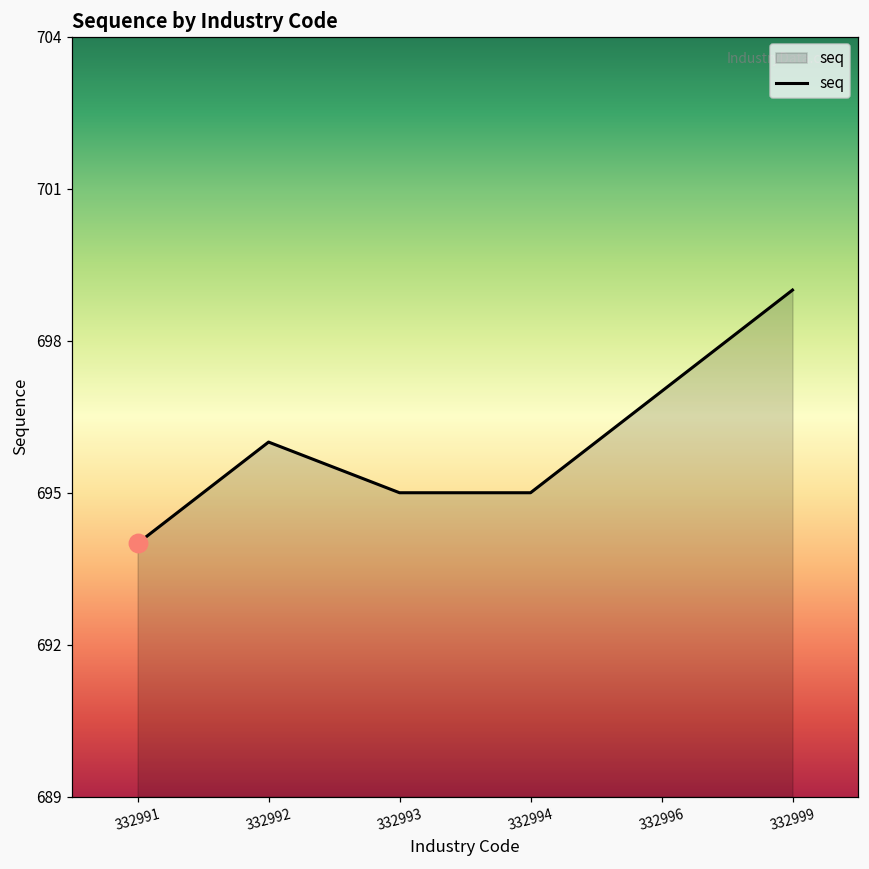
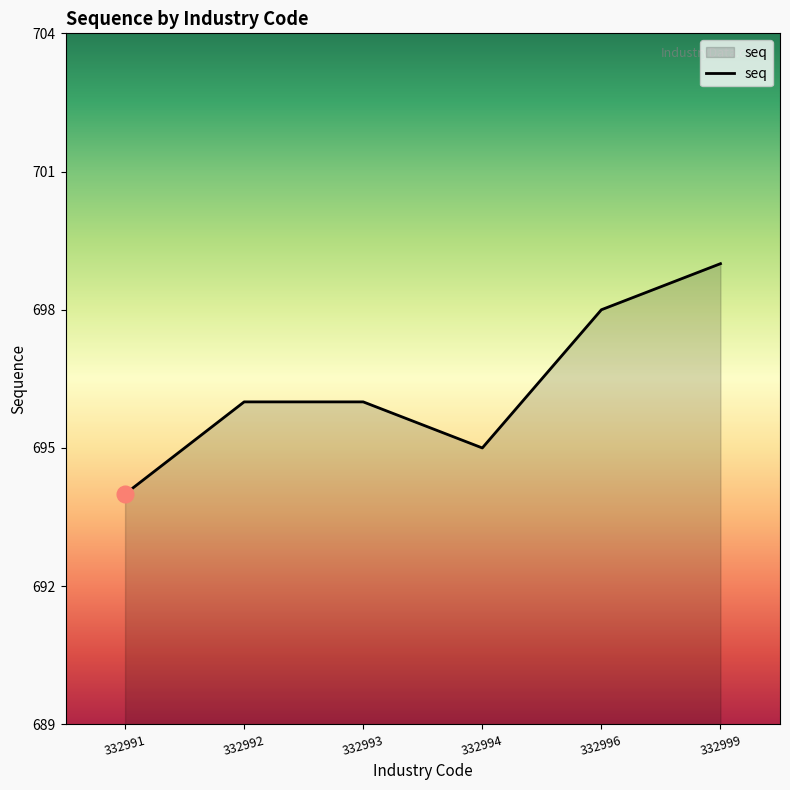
seq, 332993: 695 -> 696
seq, 332996: 697 -> 698
